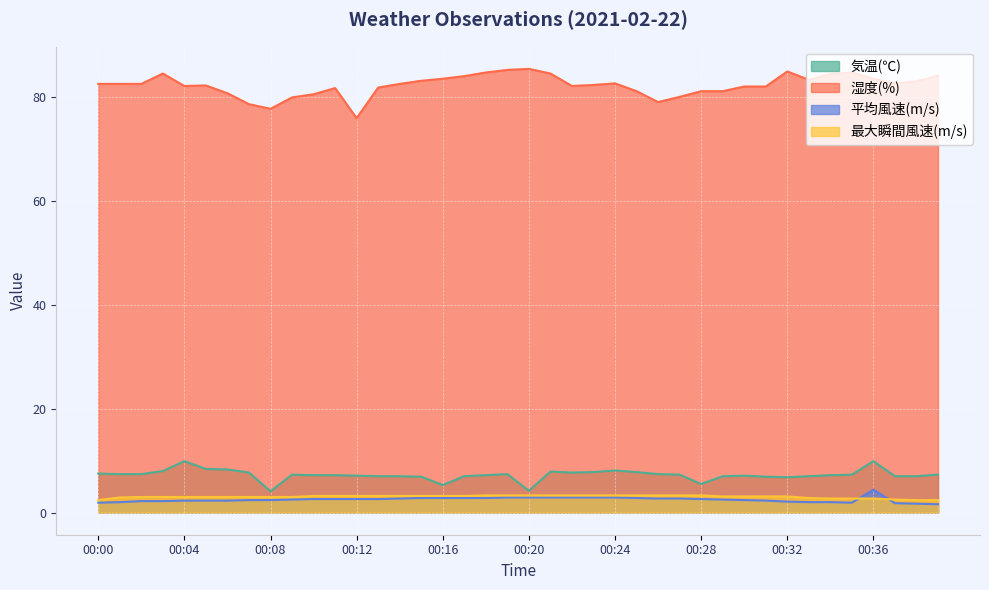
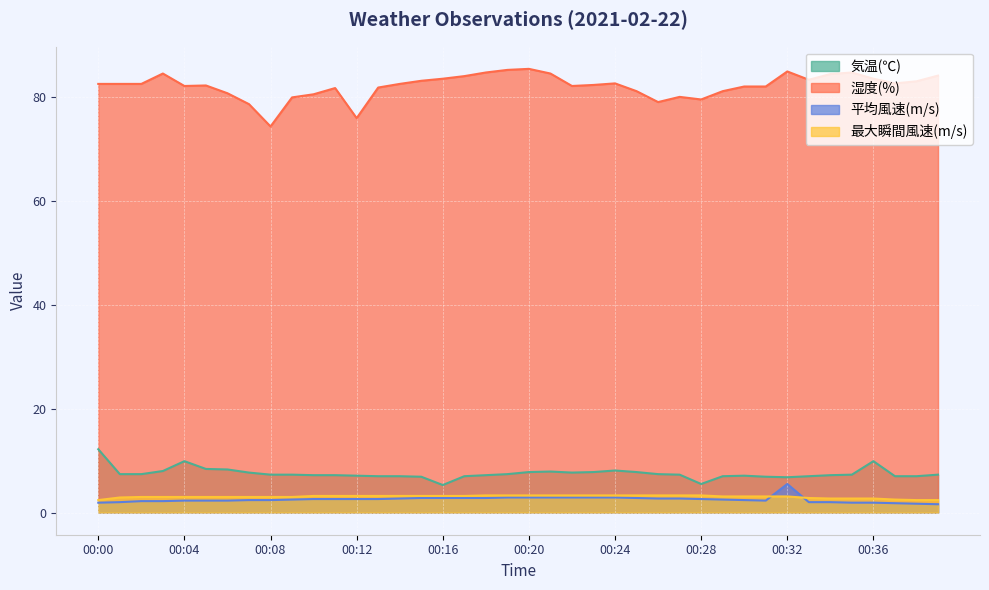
気温(℃), 00:00: 8 -> 12
気温(℃), 00:08: 4 -> 7
湿度(%), 00:08: 78 -> 74
気温(℃), 00:20: 4 -> 8
湿度(%), 00:28: 81 -> 80
平均風速(m/s), 00:32: 2 -> 6
平均風速(m/s), 00:36: 4 -> 2
